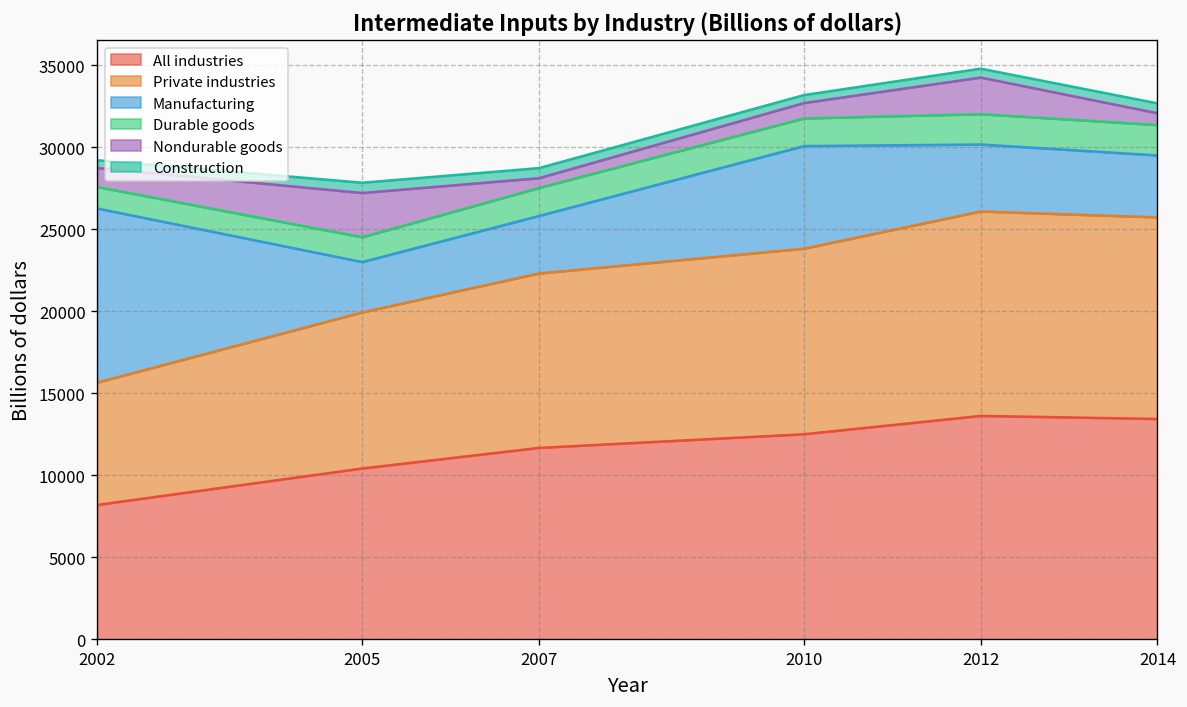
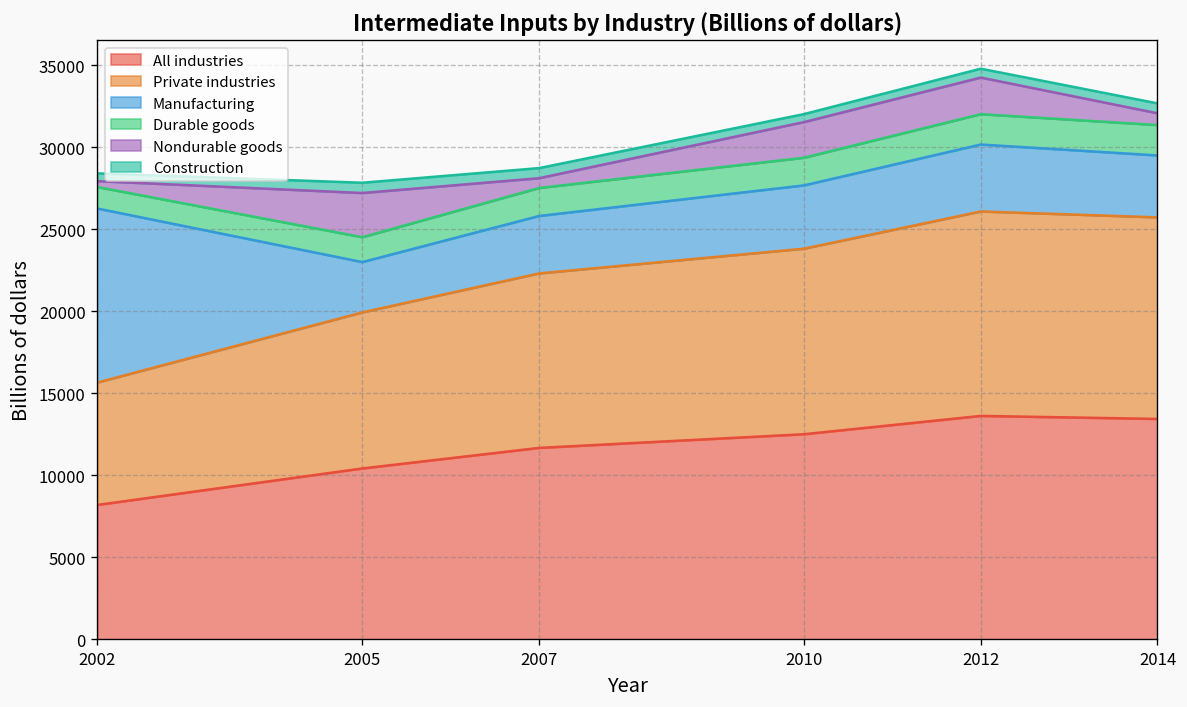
Nondurable goods, 2002: 1200 -> 400
Manufacturing, 2010: 6300 -> 3900
Nondurable goods, 2010: 900 -> 2200
